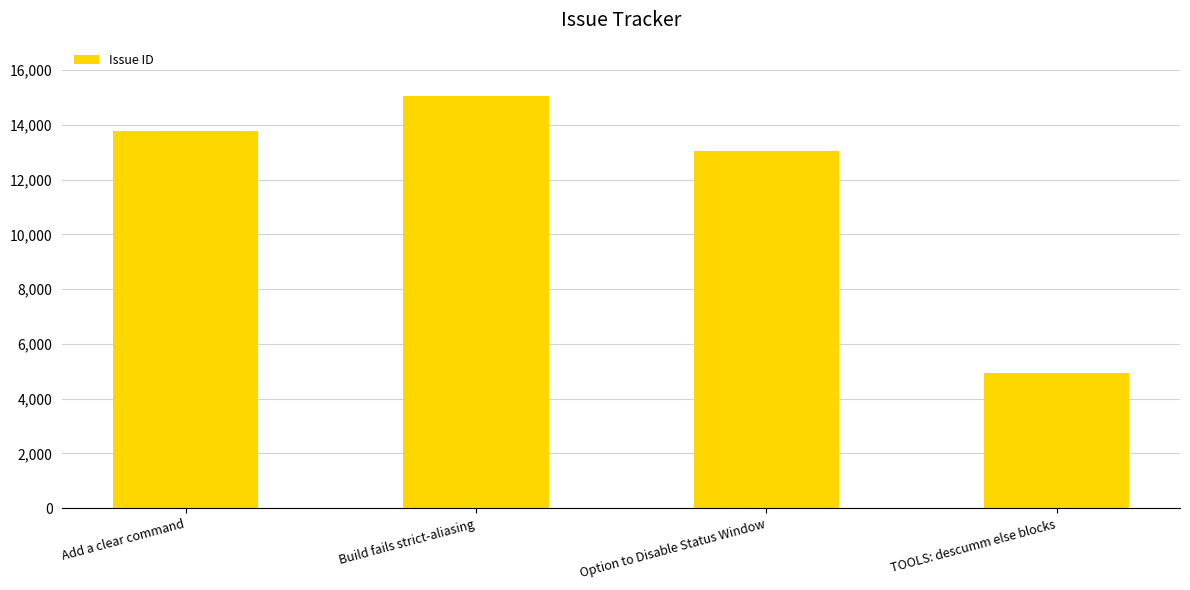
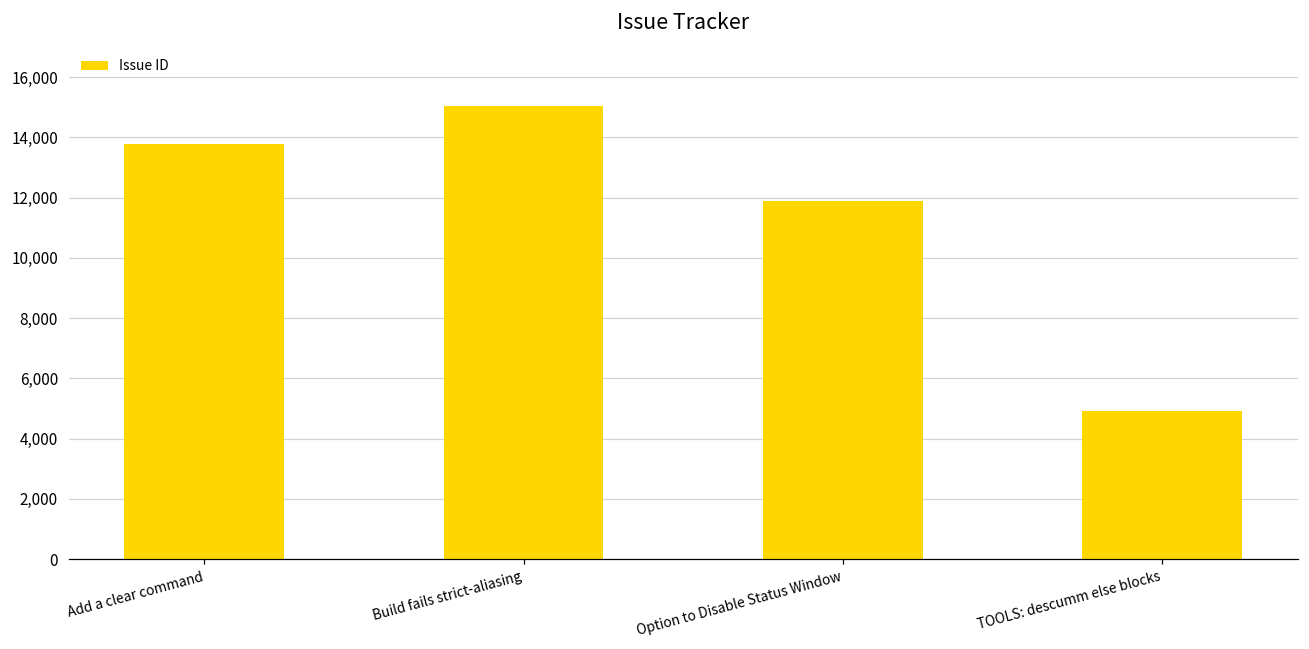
Option to Disable Status Window: 13,000 -> 11,900
